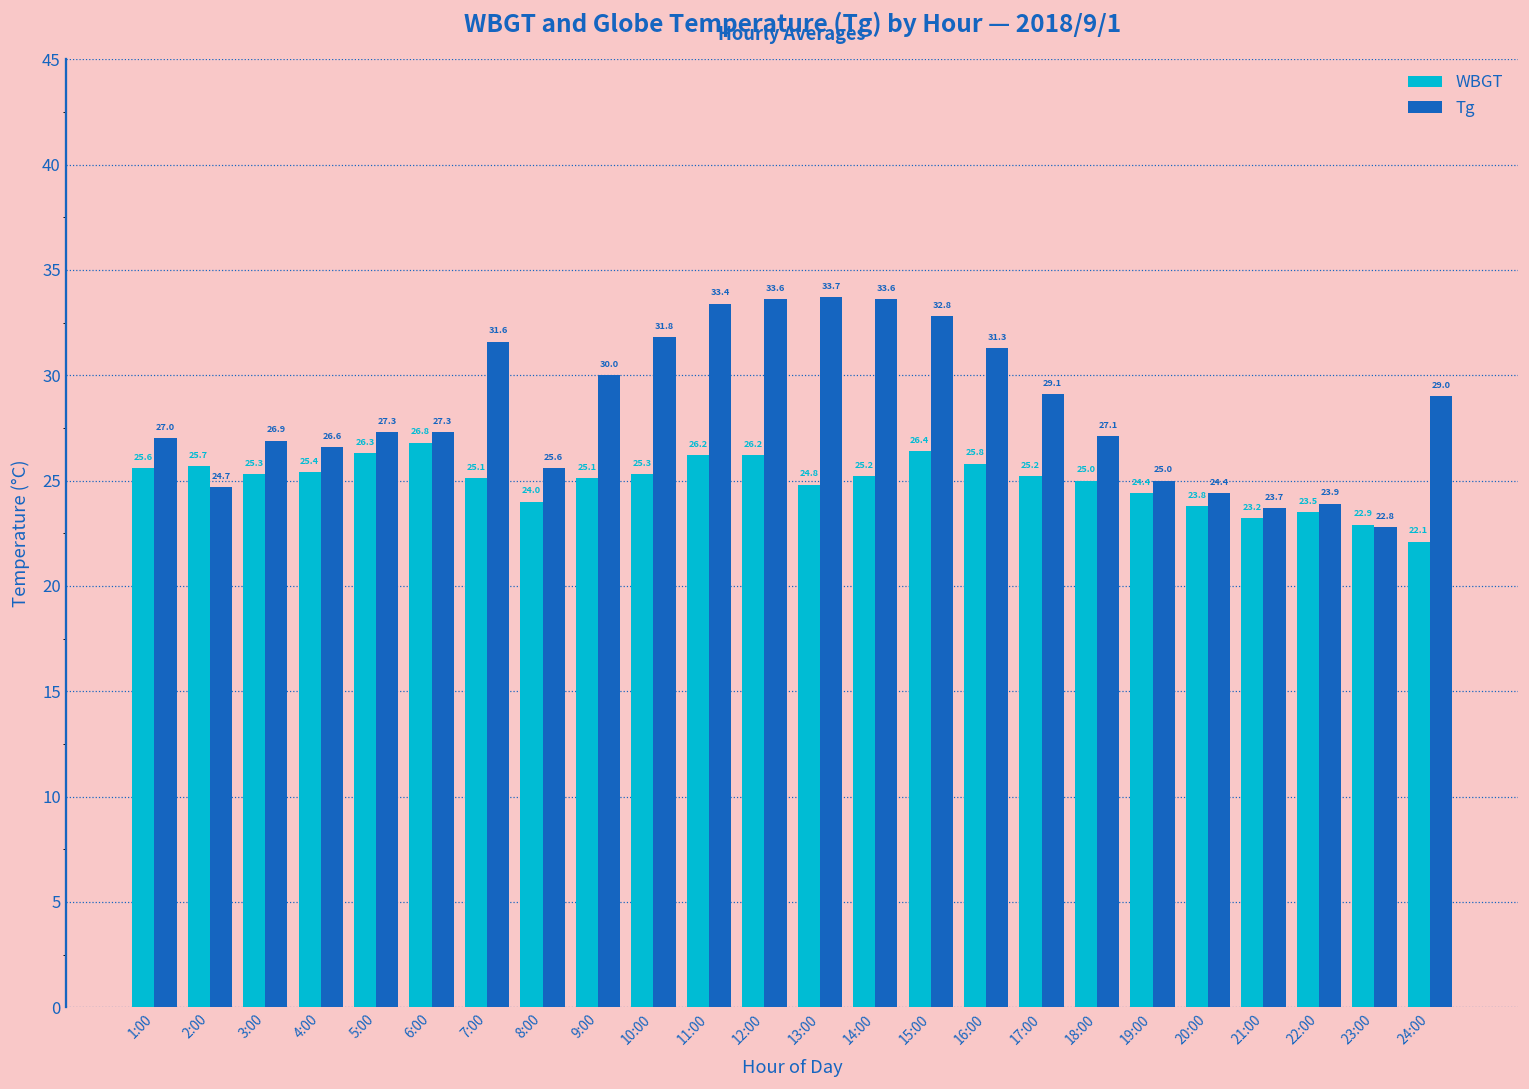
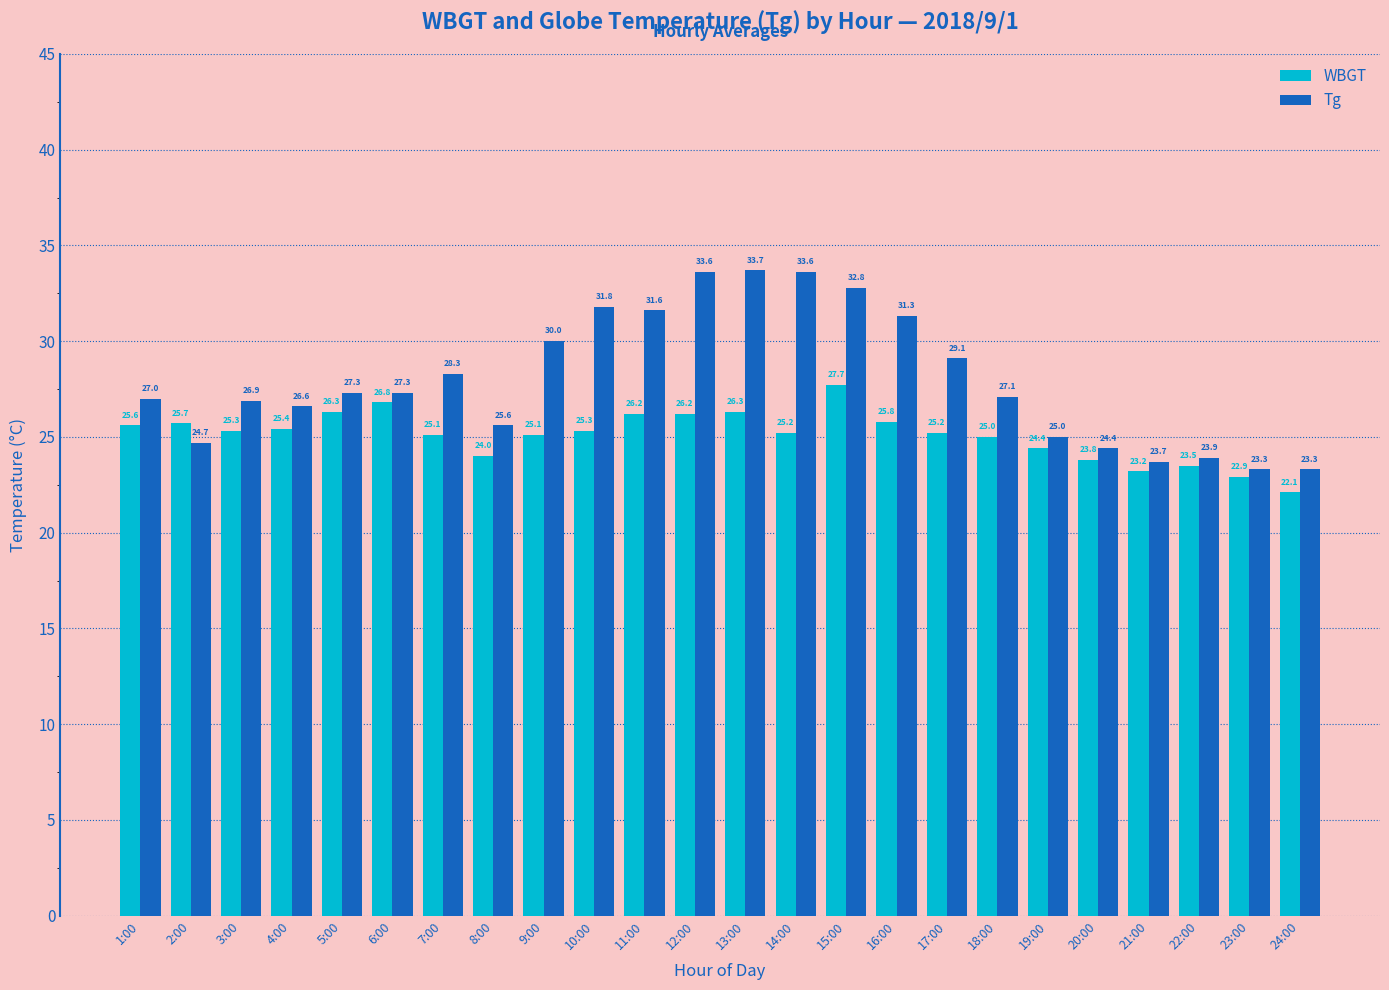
Tg, 7:00: 31.6 -> 28.3
Tg, 11:00: 33.4 -> 31.6
WBGT, 13:00: 24.8 -> 26.3
WBGT, 15:00: 26.4 -> 27.7
Tg, 23:00: 22.8 -> 23.3
Tg, 24:00: 29.0 -> 23.3
